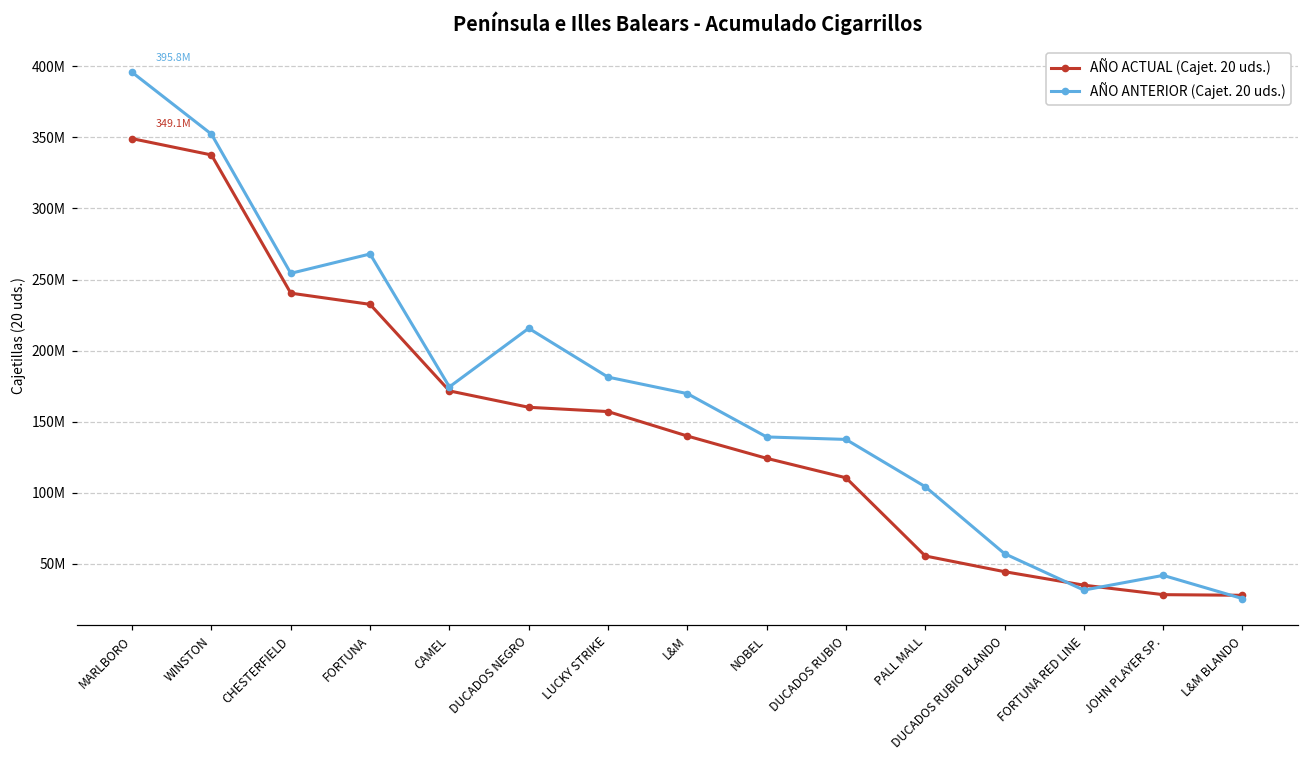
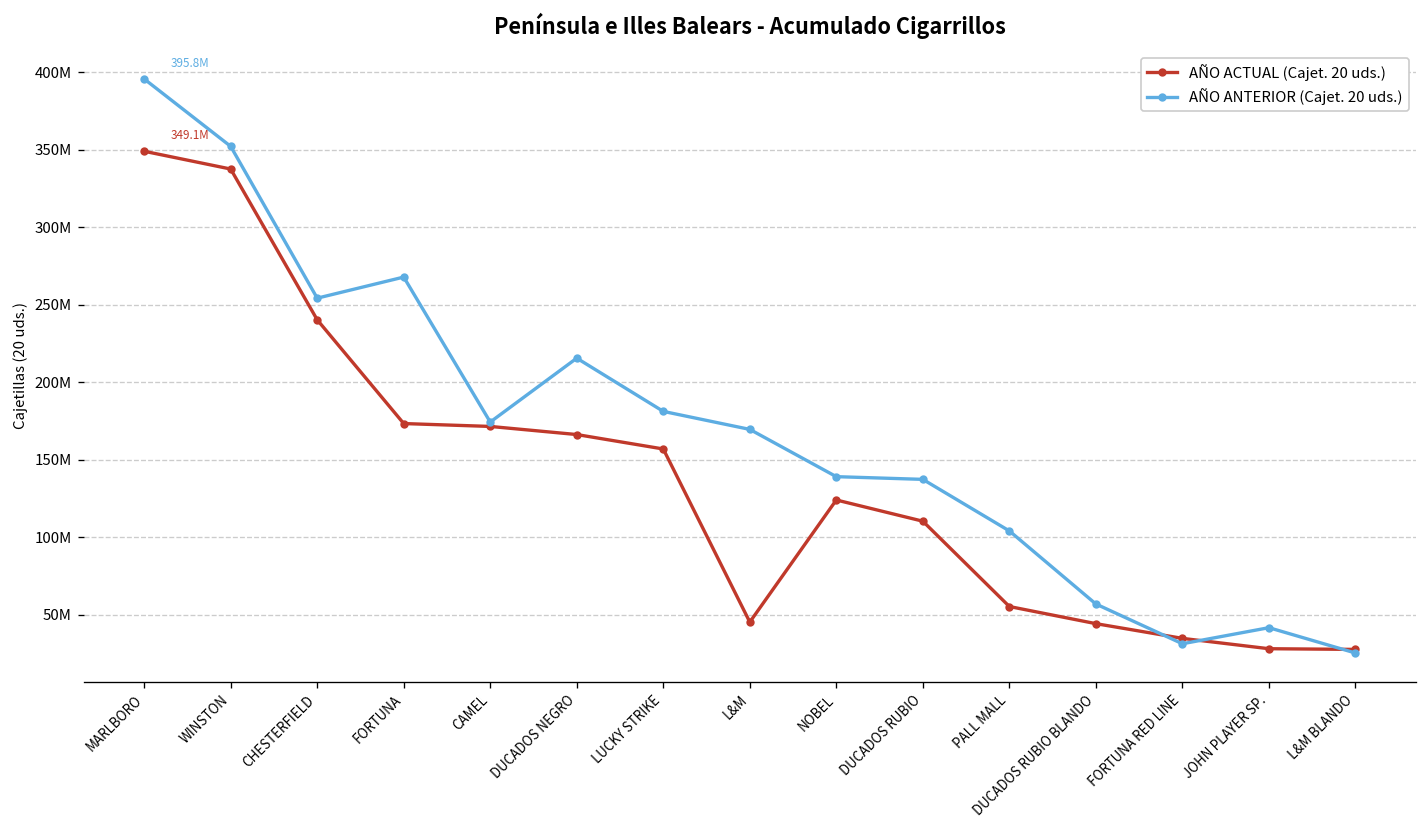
AÑO ACTUAL (Cajet. 20 uds.), FORTUNA: 233000000 -> 173000000
AÑO ACTUAL (Cajet. 20 uds.), DUCADOS NEGRO: 160000000 -> 166000000
AÑO ACTUAL (Cajet. 20 uds.), L&M: 140000000 -> 45000000
